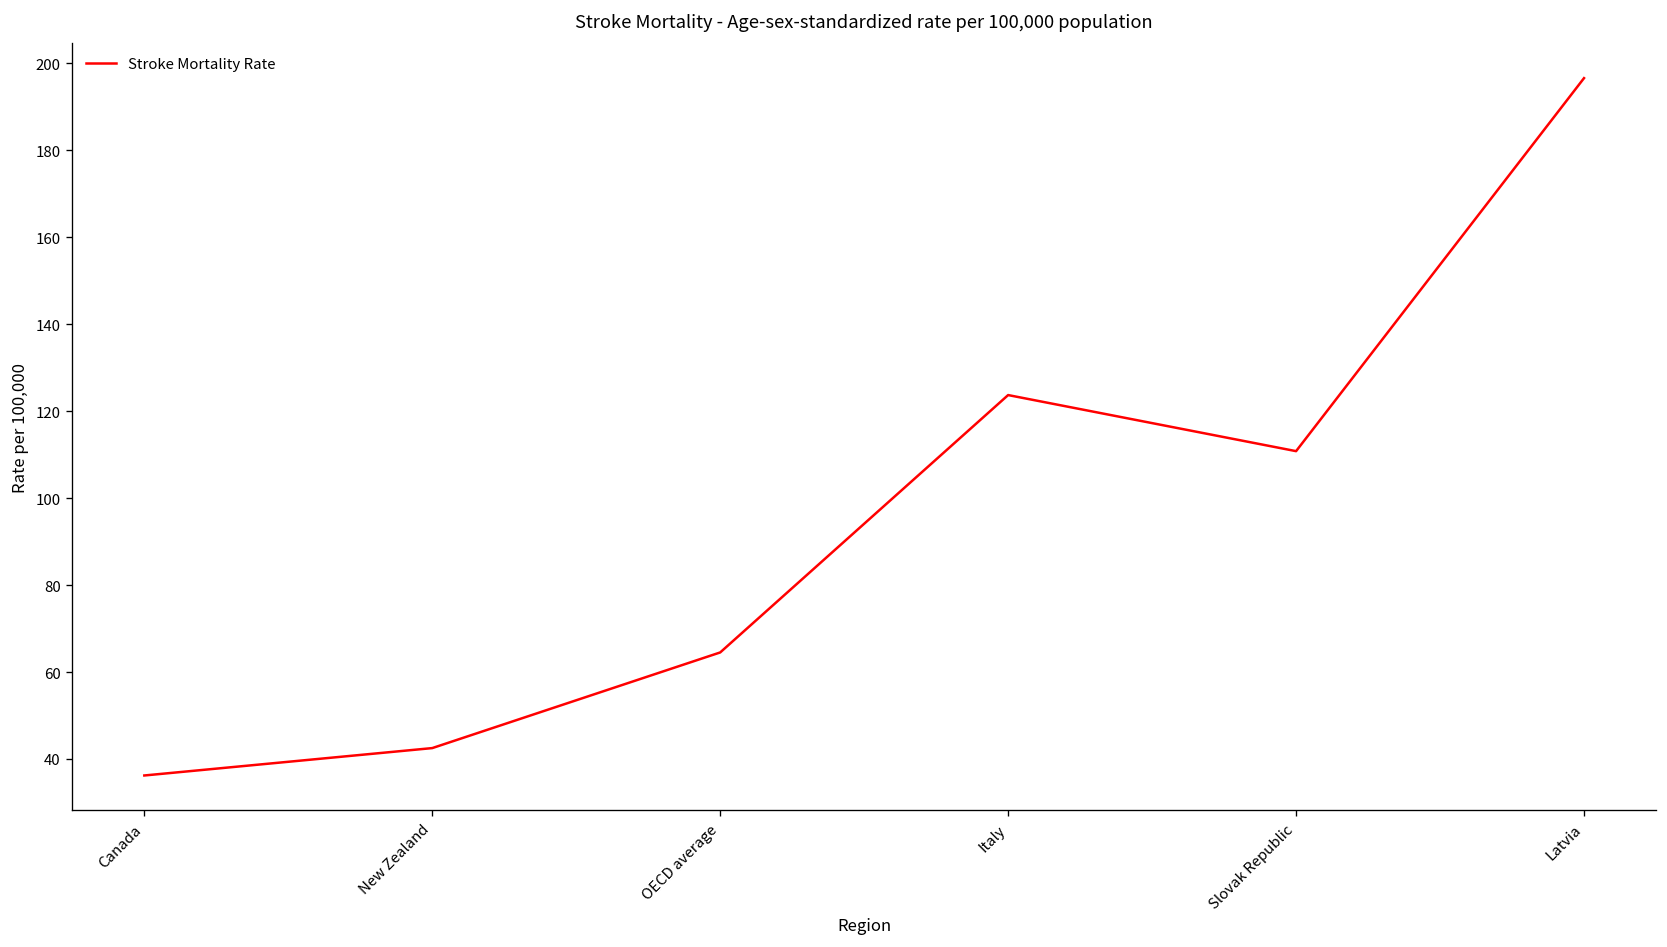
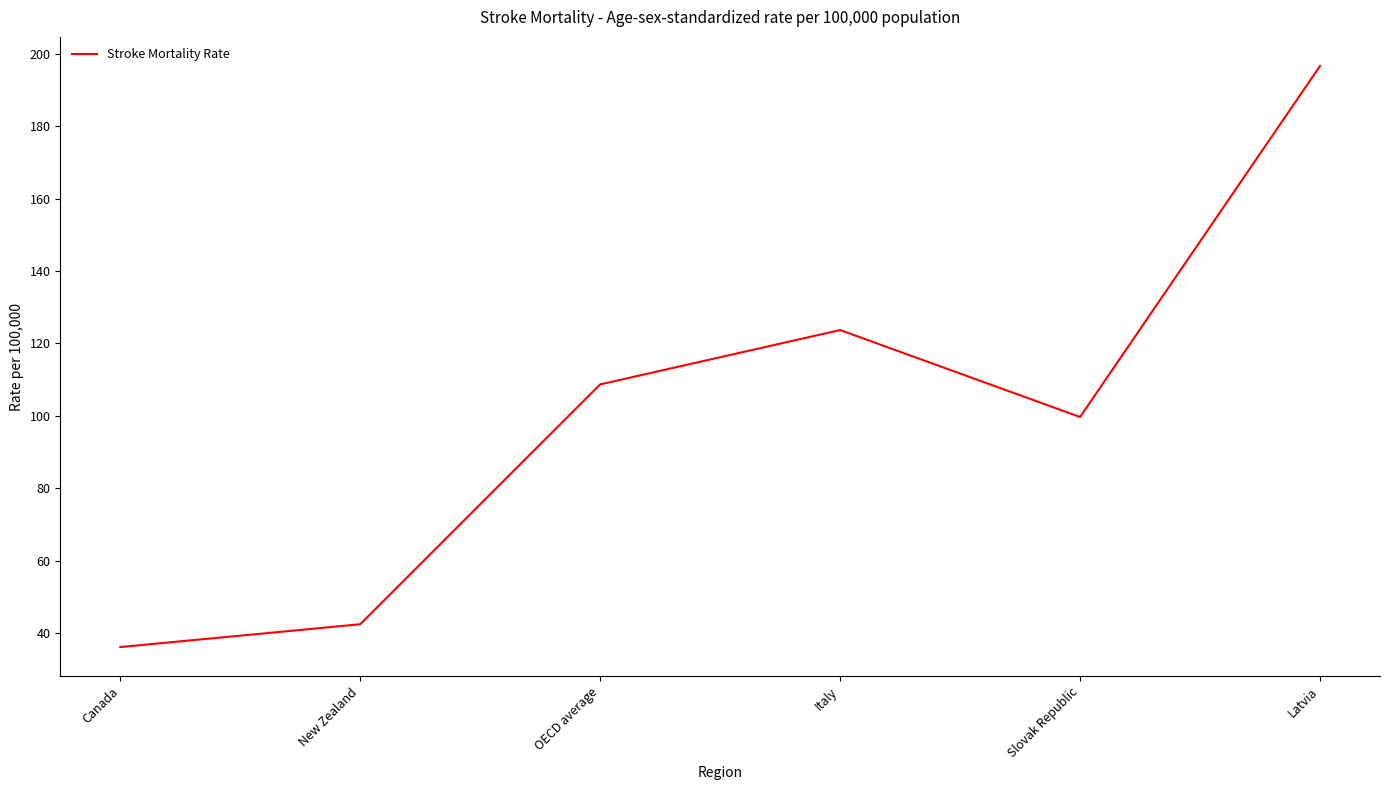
OECD average: 65 -> 109
Slovak Republic: 111 -> 100
